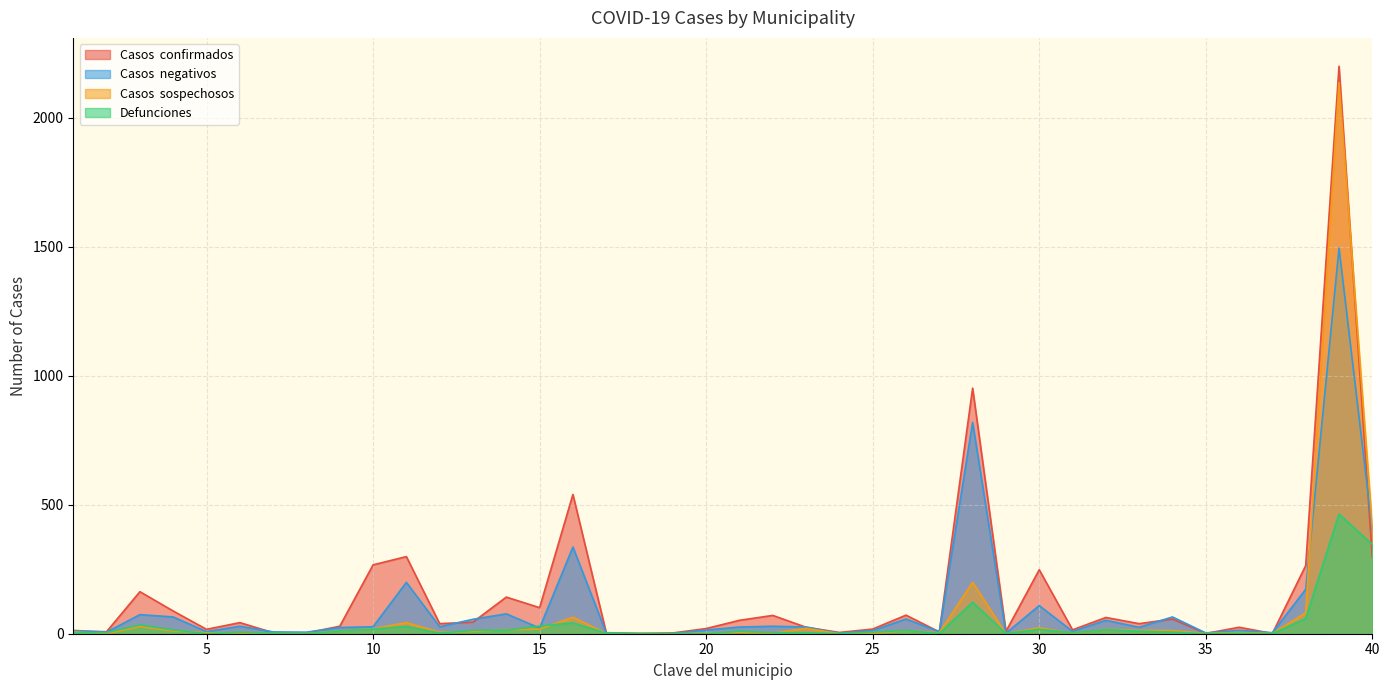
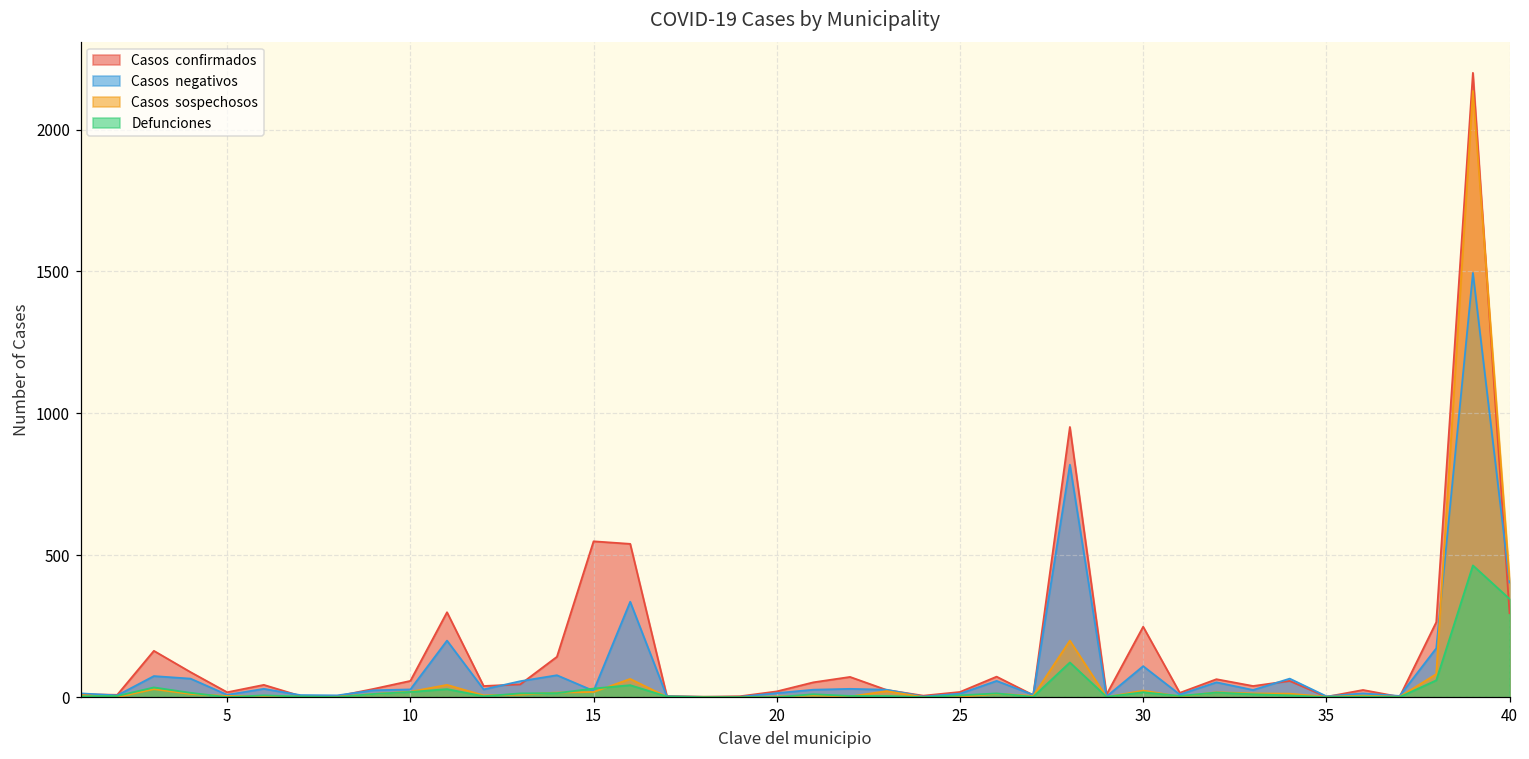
Casos confirmados, 10: 270 -> 60
Casos confirmados, 15: 100 -> 550
